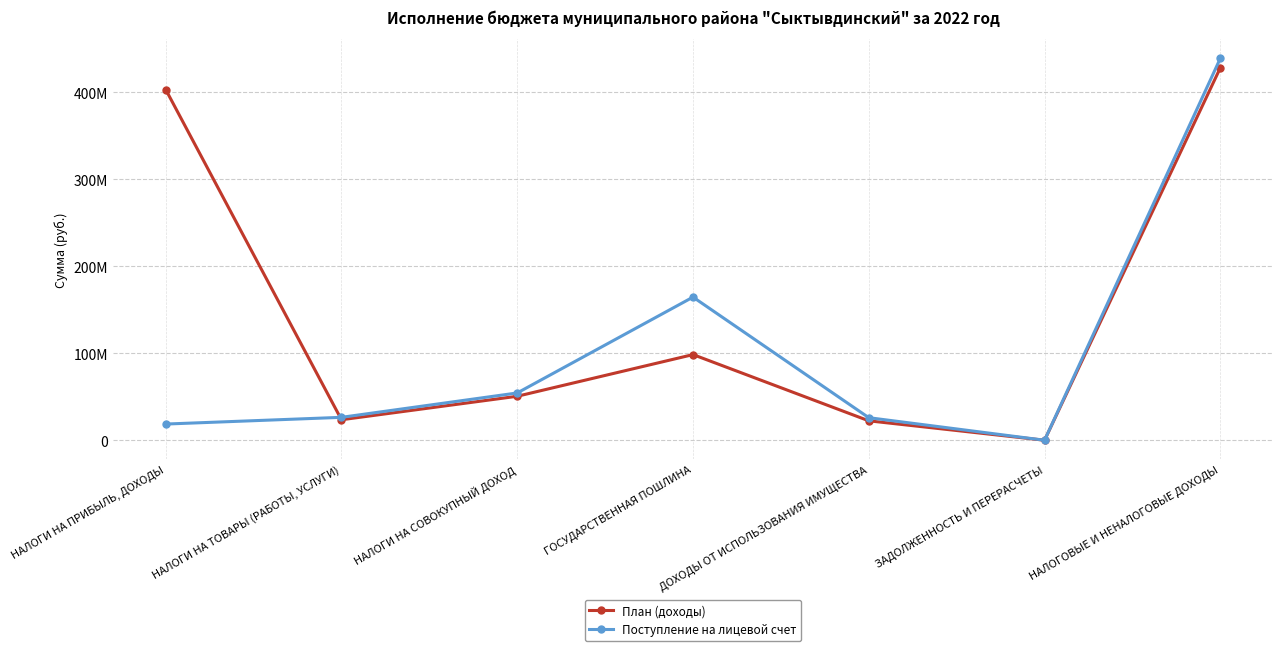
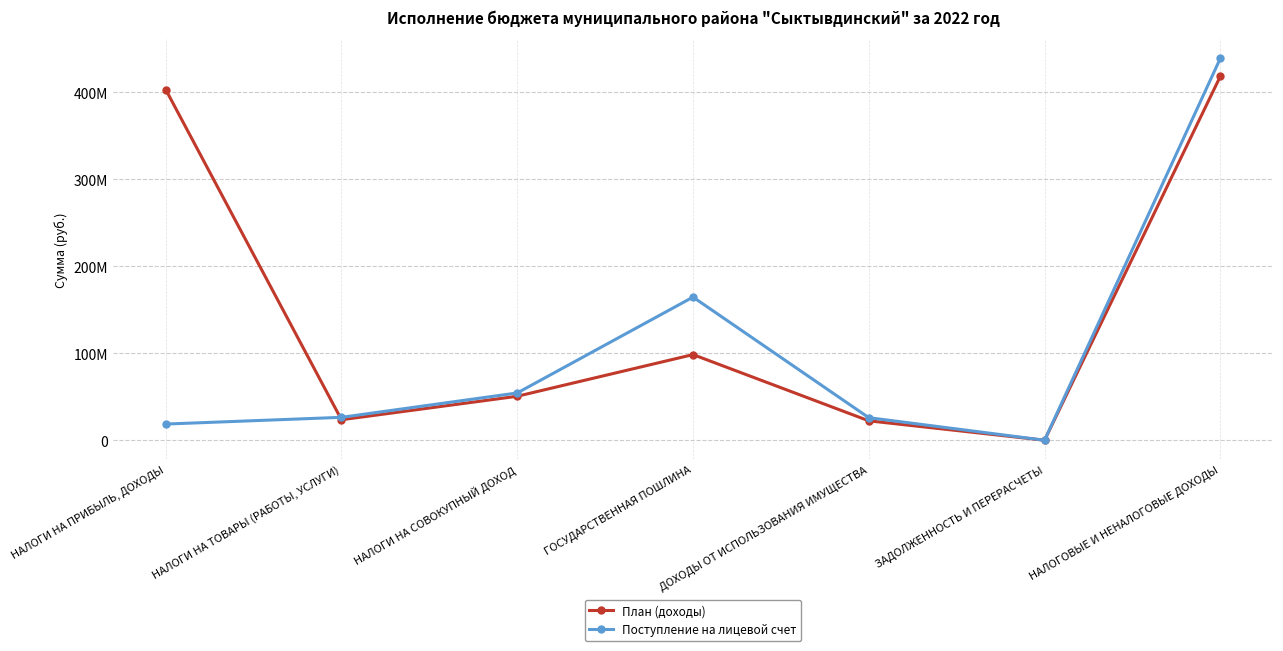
План (доходы), НАЛОГОВЫЕ И НЕНАЛОГОВЫЕ ДОХОДЫ: 430000000 -> 420000000
